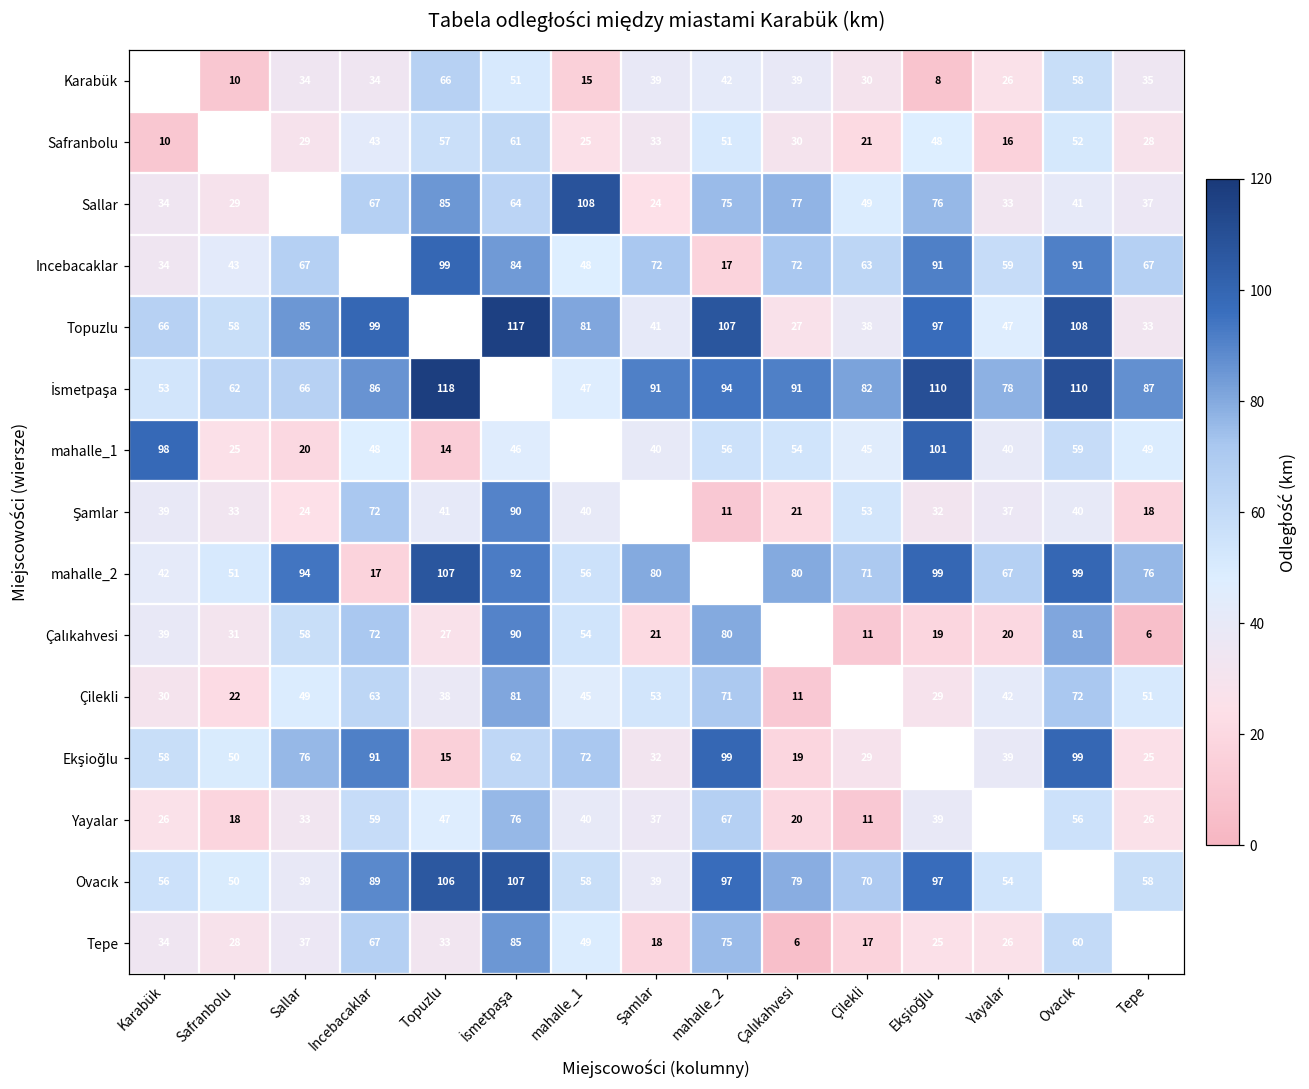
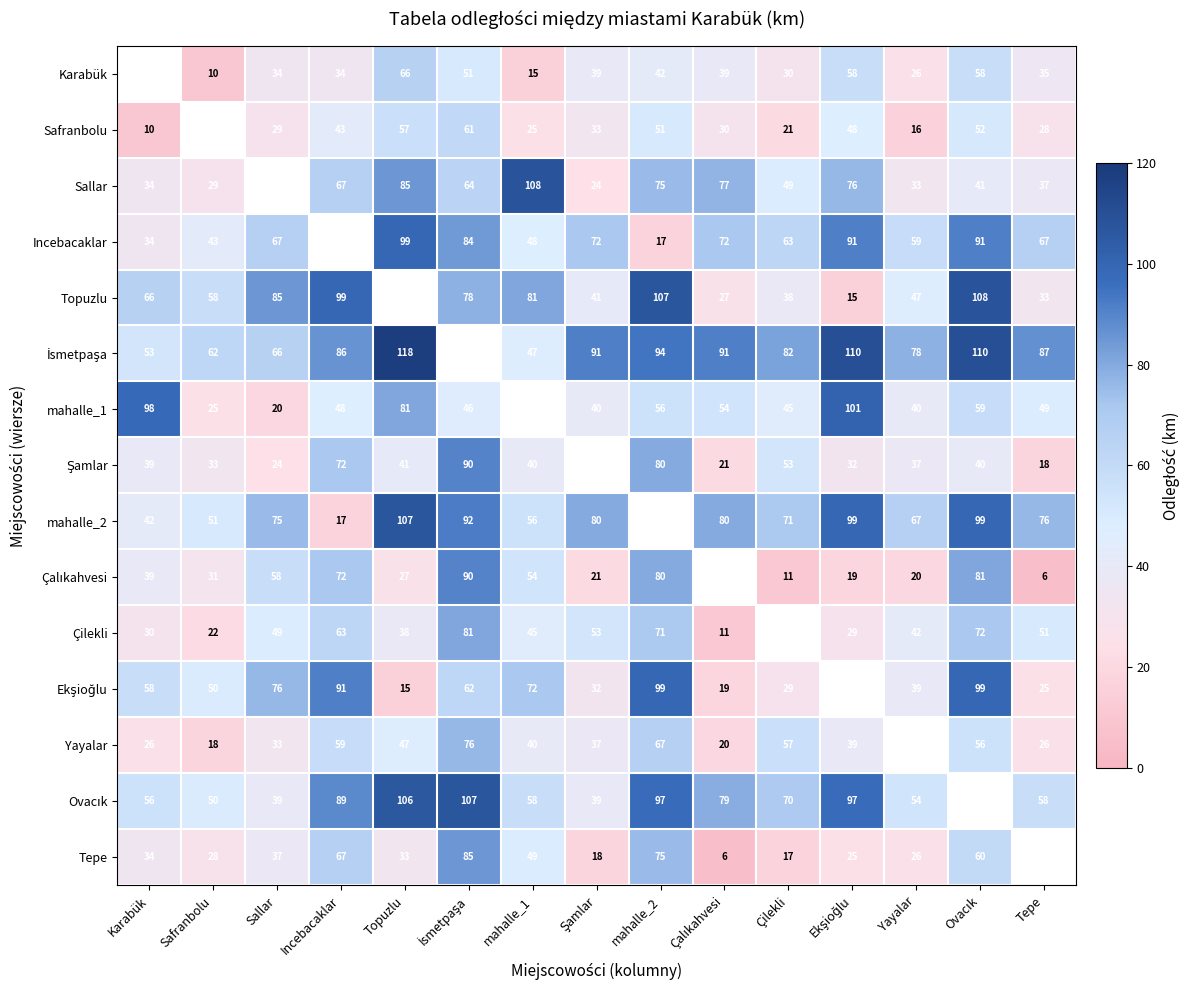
Karabük, Ekşioğlu: 8 -> 58
Topuzlu, İsmetpaşa: 117 -> 78
Topuzlu, Ekşioğlu: 97 -> 15
mahalle_1, Topuzlu: 14 -> 81
Şamlar, mahalle_2: 11 -> 80
mahalle_2, Sallar: 94 -> 75
Yayalar, Çilekli: 11 -> 57
